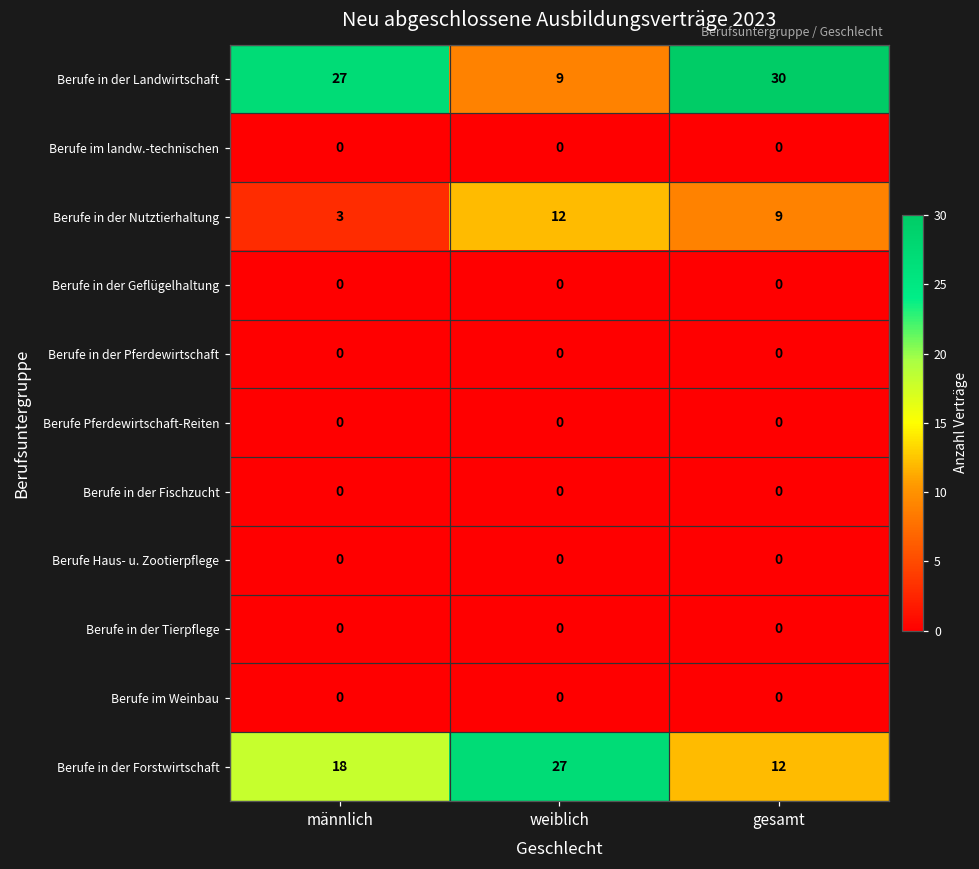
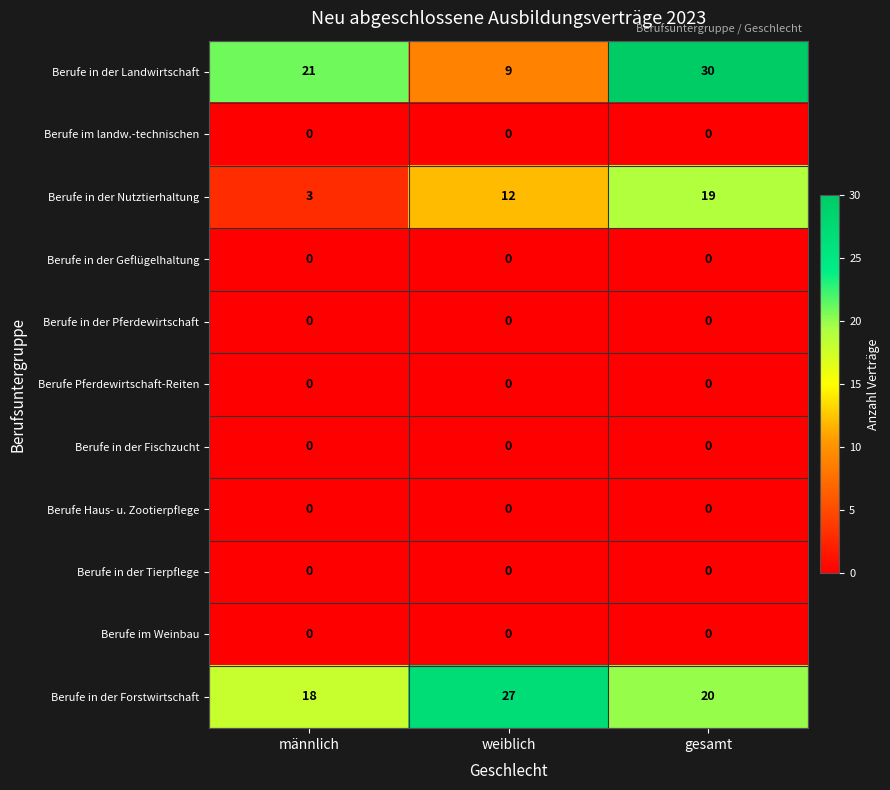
Berufe in der Landwirtschaft, männlich: 27 -> 21
Berufe in der Nutztierhaltung, gesamt: 9 -> 19
Berufe in der Forstwirtschaft, gesamt: 12 -> 20
